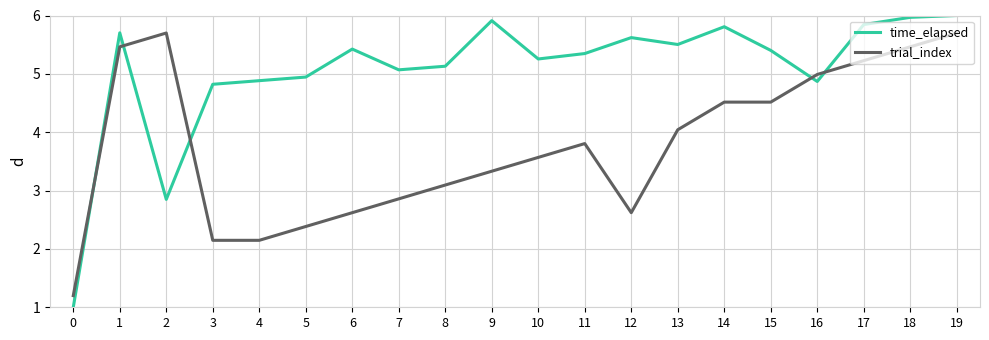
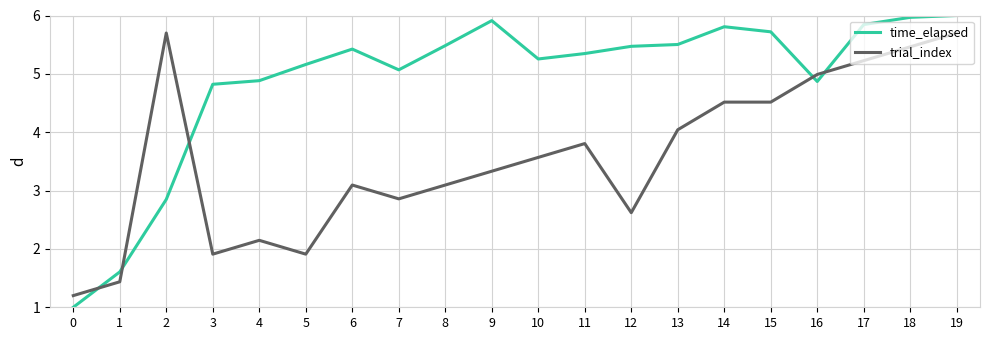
time_elapsed, 1: 5.7 -> 1.6
trial_index, 1: 5.5 -> 1.4
trial_index, 3: 2.1 -> 1.9
time_elapsed, 5: 4.9 -> 5.2
trial_index, 5: 2.4 -> 1.9
trial_index, 6: 2.6 -> 3.1
time_elapsed, 8: 5.1 -> 5.5
time_elapsed, 12: 5.6 -> 5.5
time_elapsed, 15: 5.4 -> 5.7
